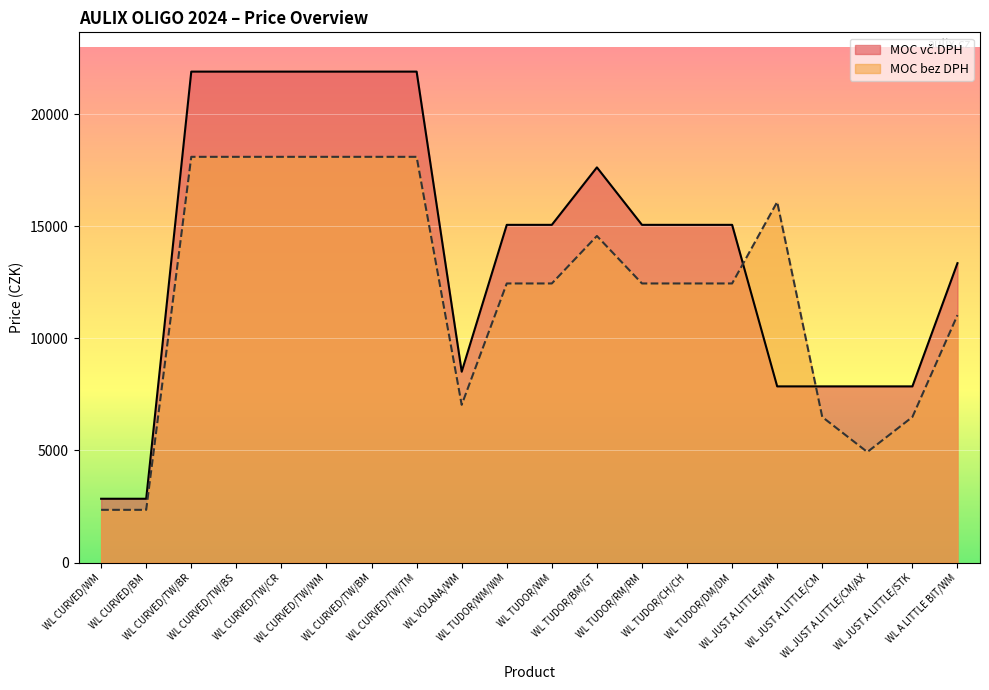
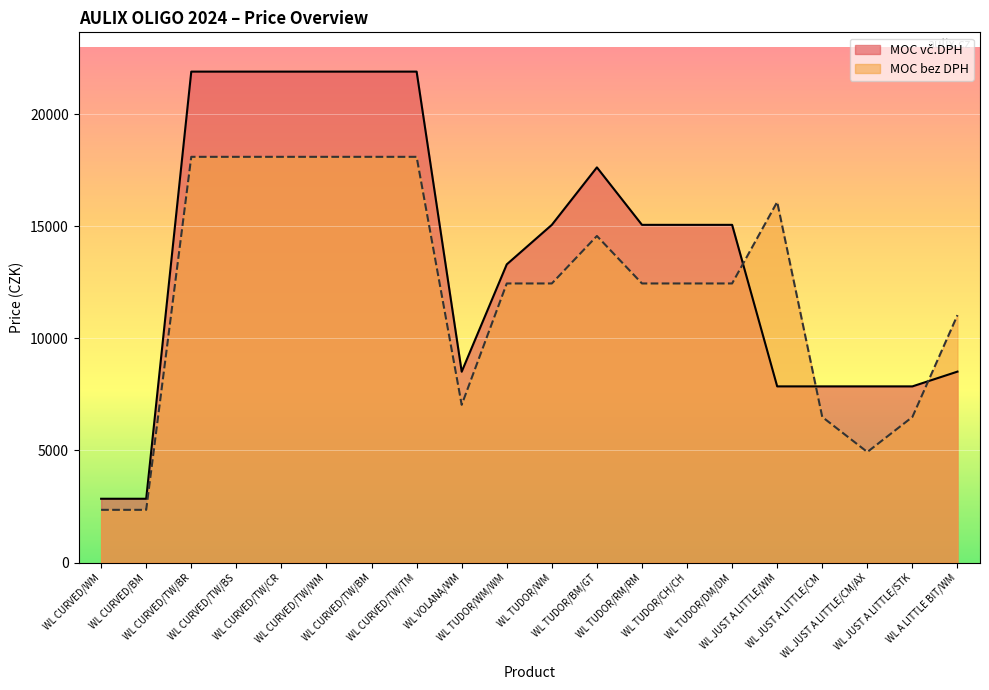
MOC vč.DPH, WL TUDOR/WM/WM: 15100 -> 13300
MOC vč.DPH, WL A LITTLE BIT/WM: 13400 -> 8500
